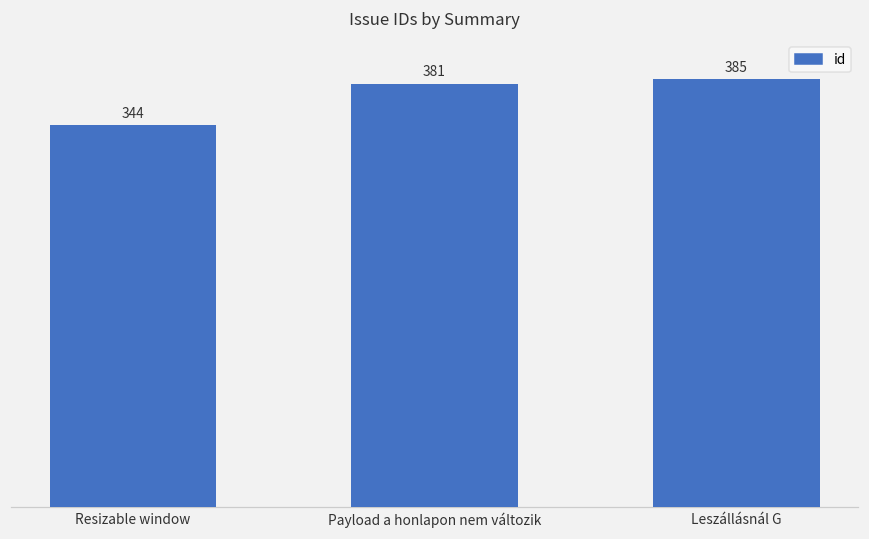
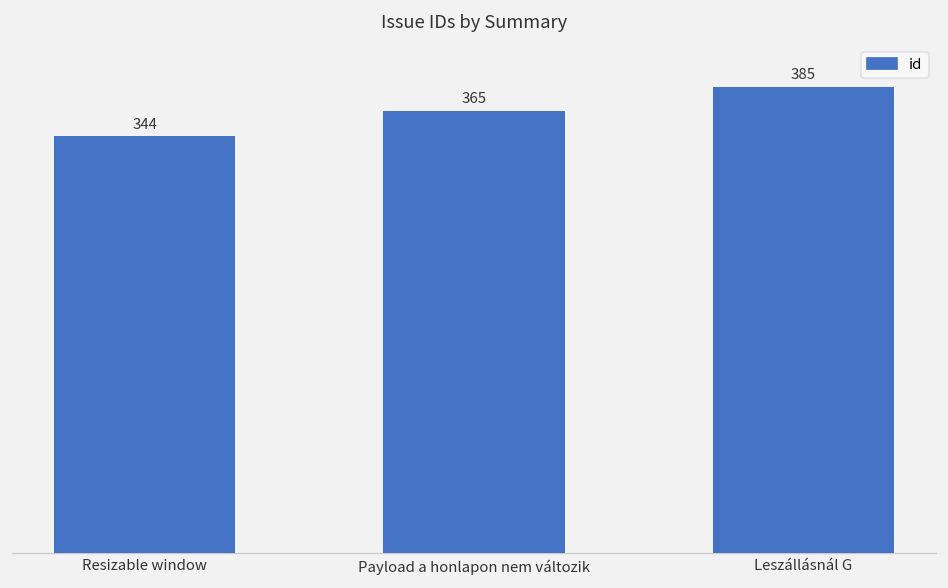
Payload a honlapon nem változik: 381 -> 365
